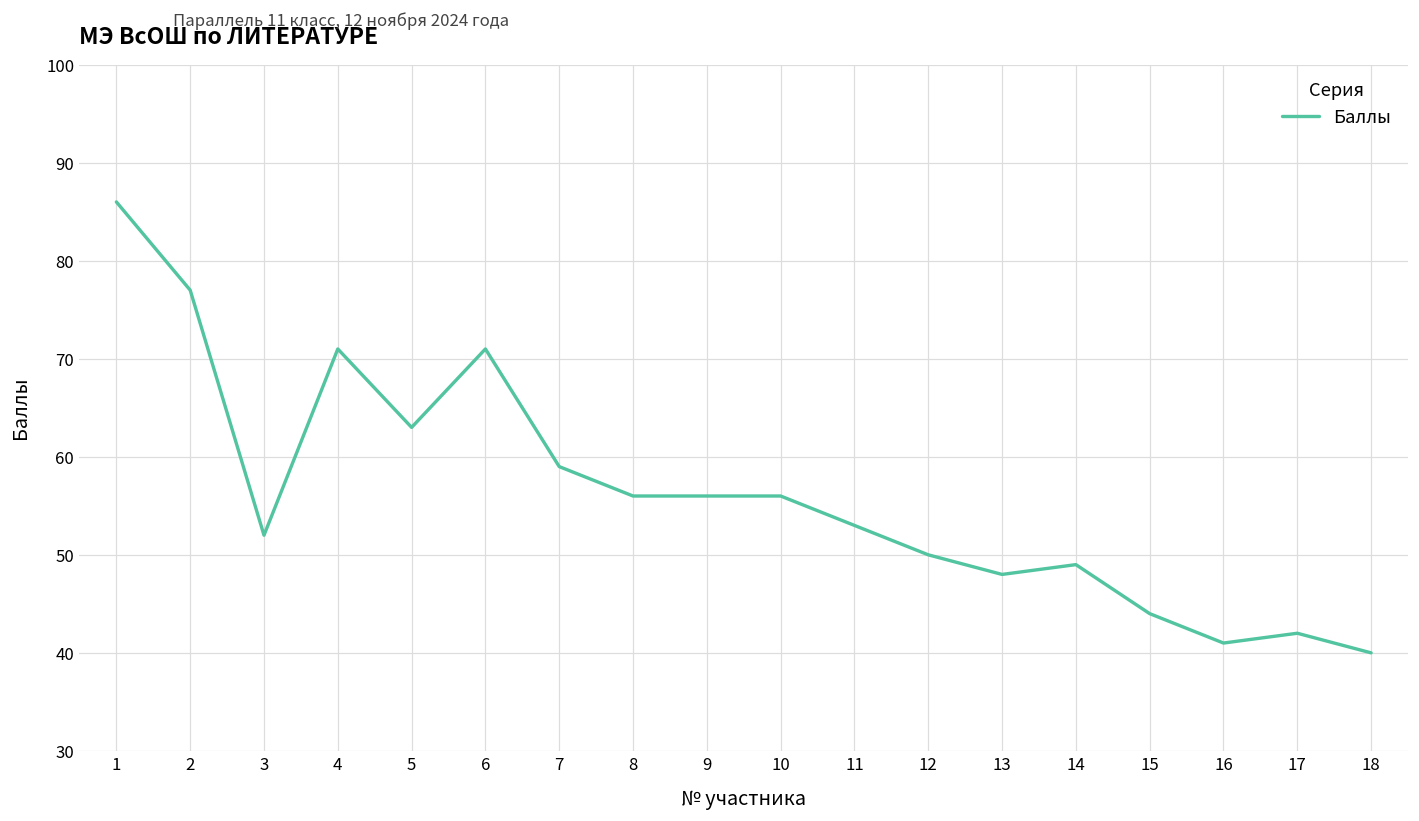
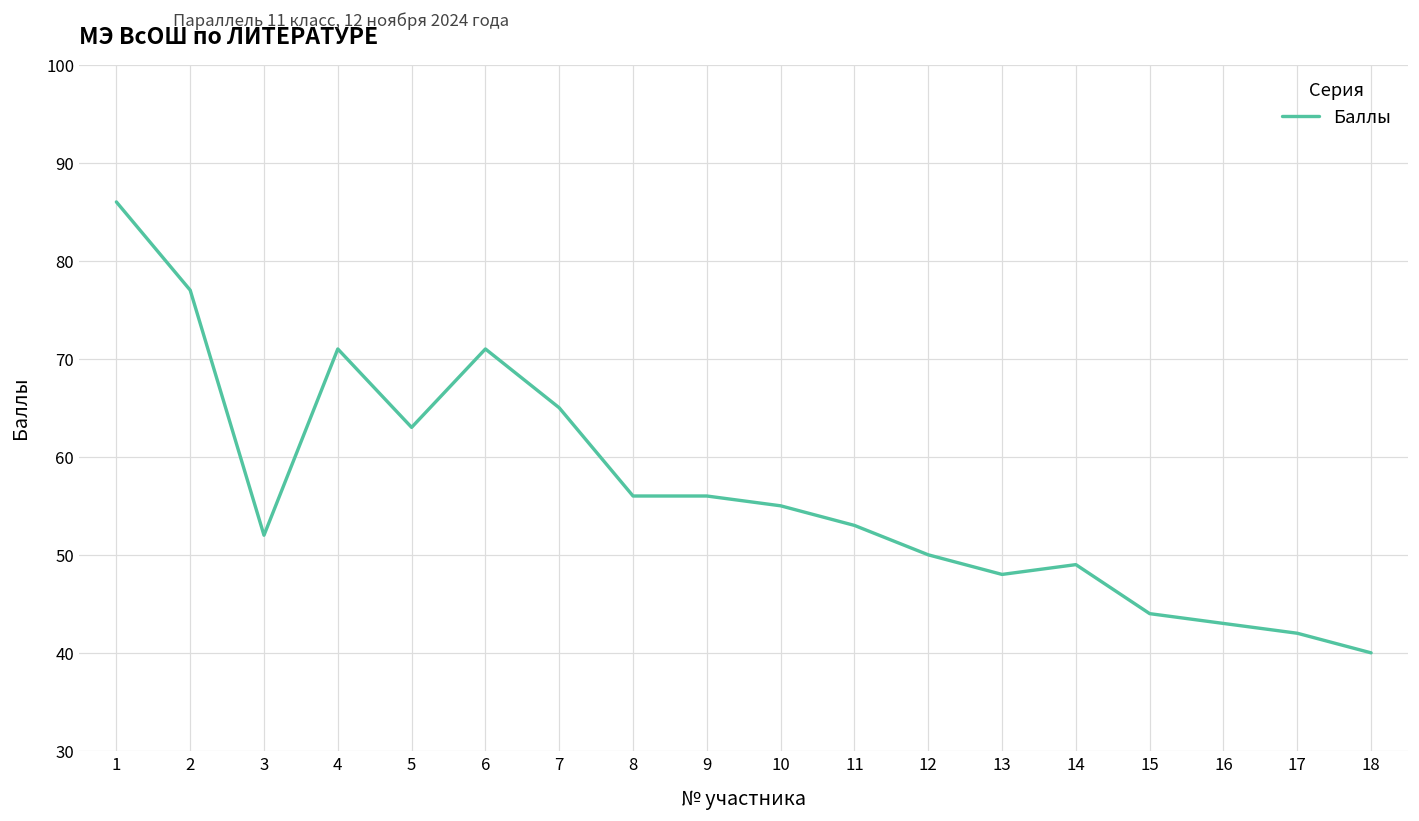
7: 59 -> 65
10: 56 -> 55
16: 41 -> 43
